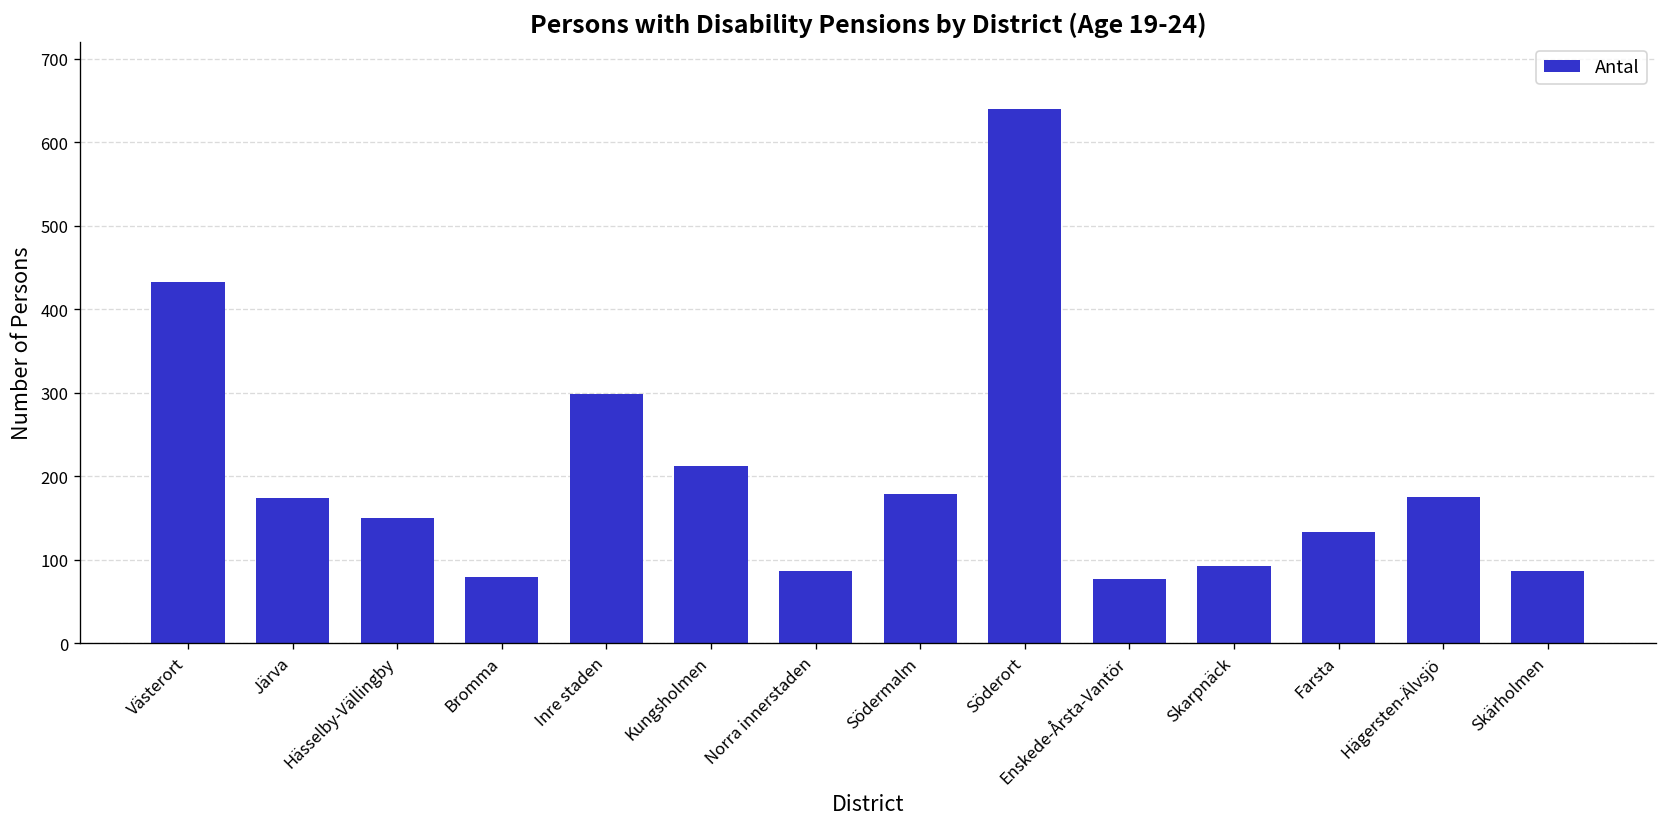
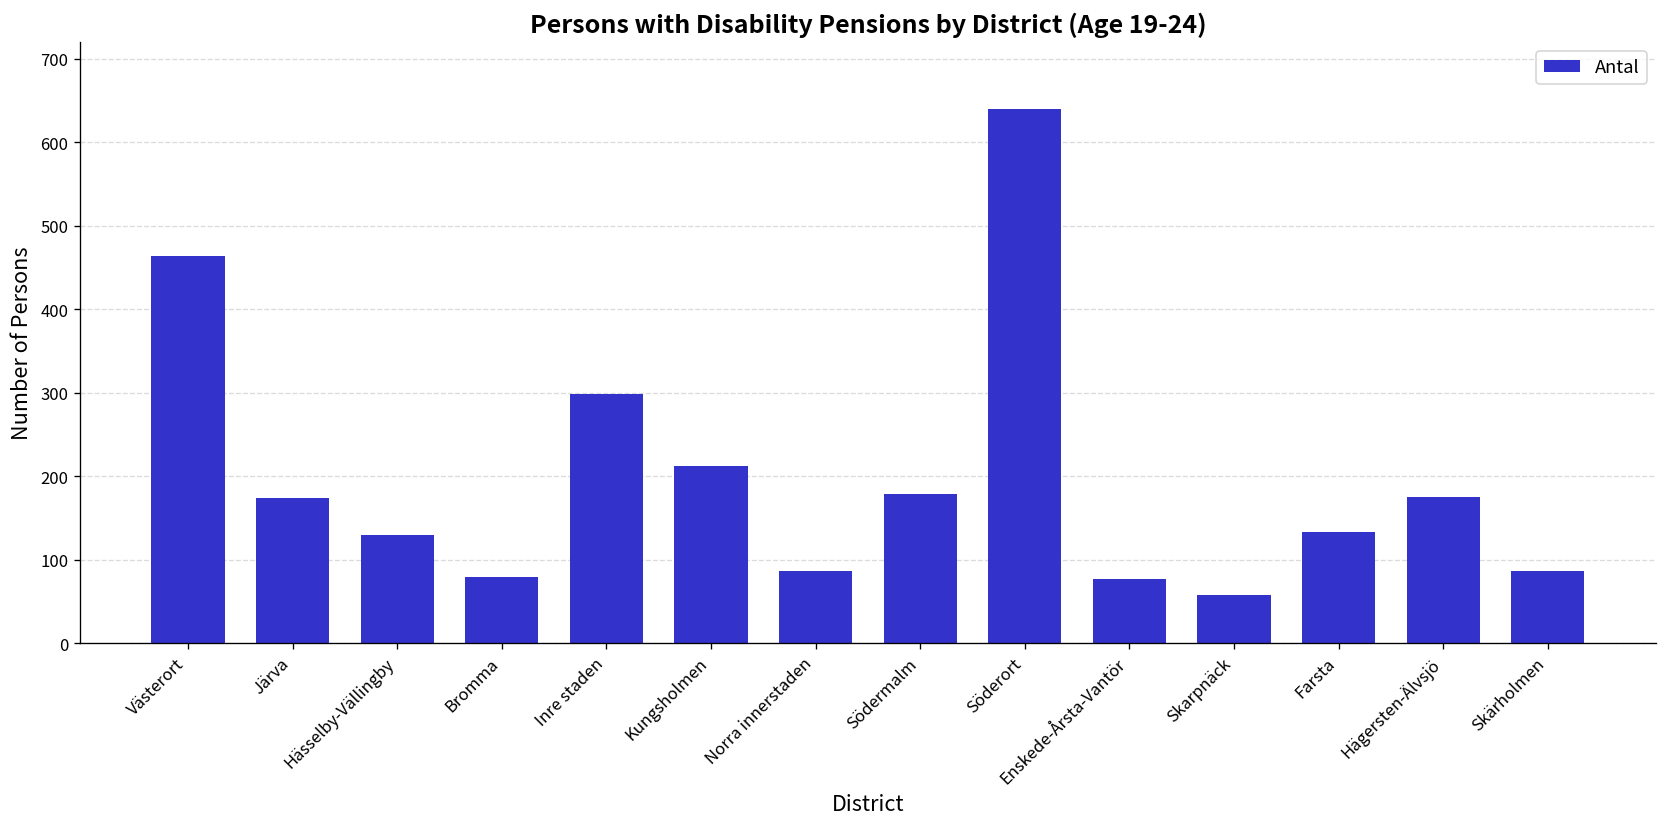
Västerort: 430 -> 460
Hässelby-Vällingby: 150 -> 130
Skarpnäck: 90 -> 60
